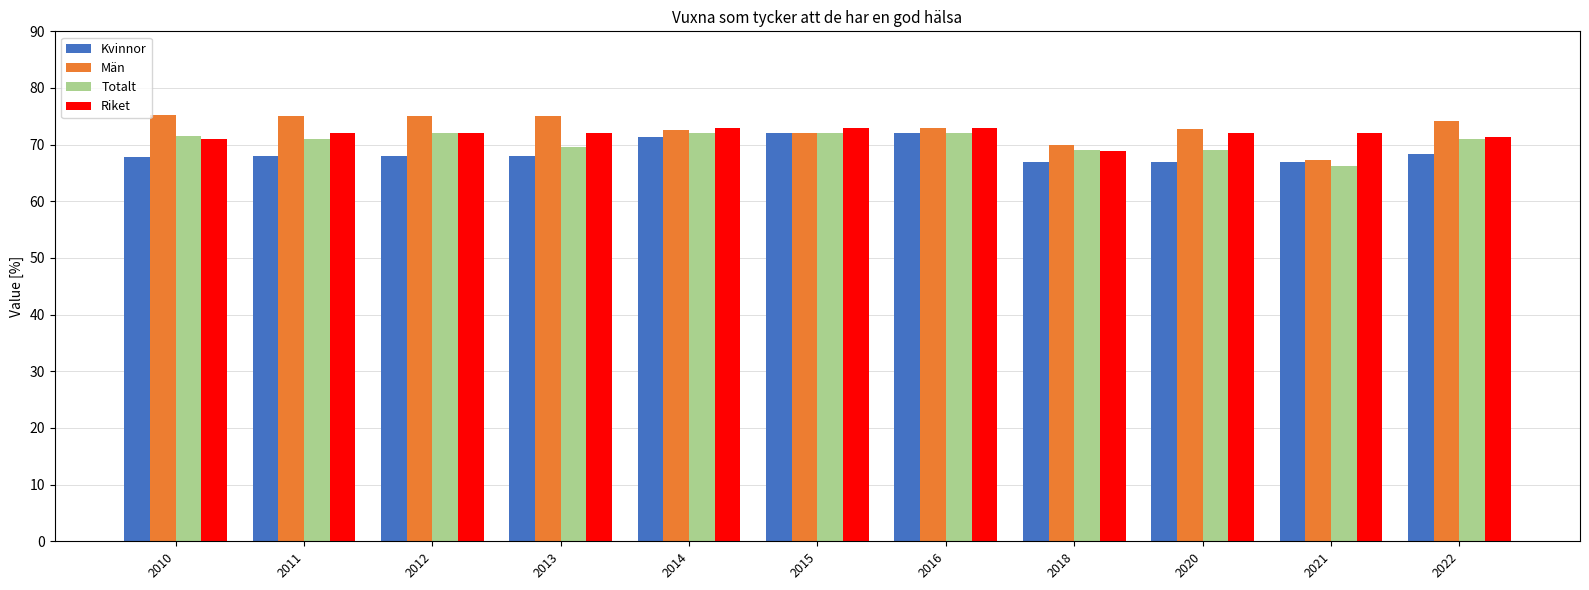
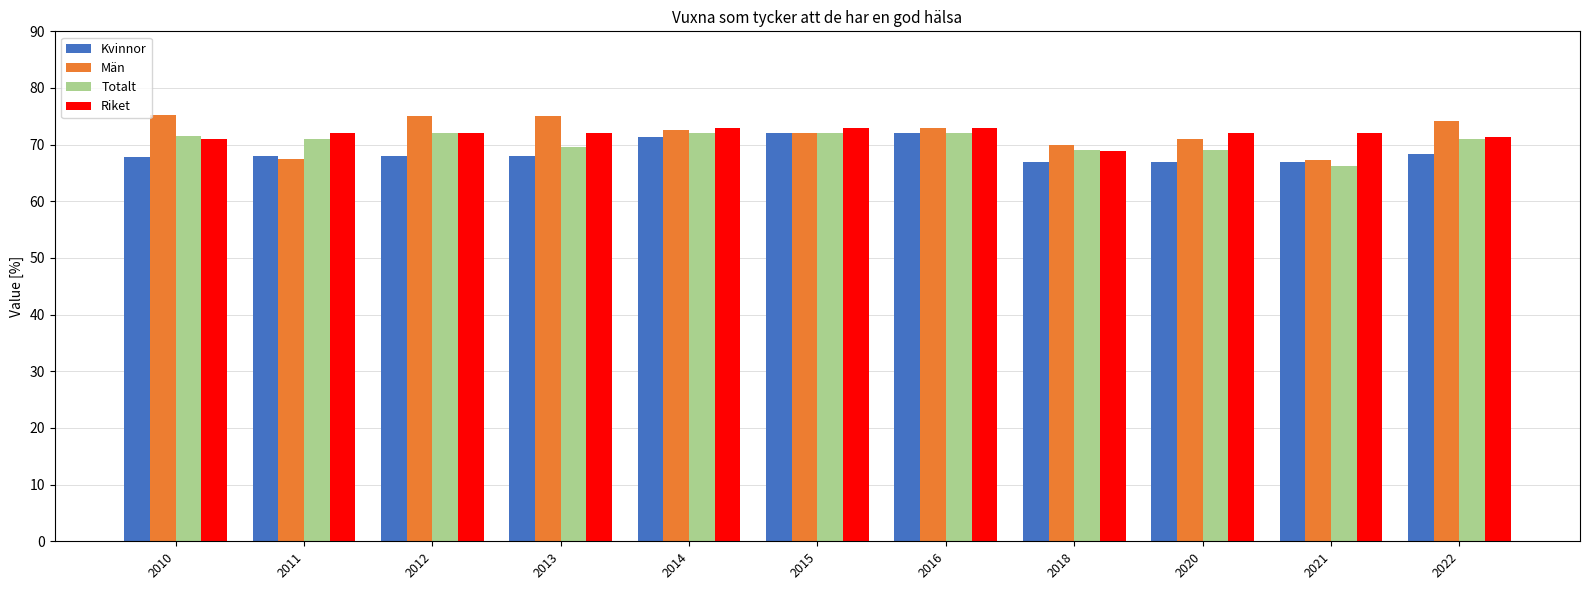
Män, 2011: 75 -> 67
Män, 2020: 73 -> 71
